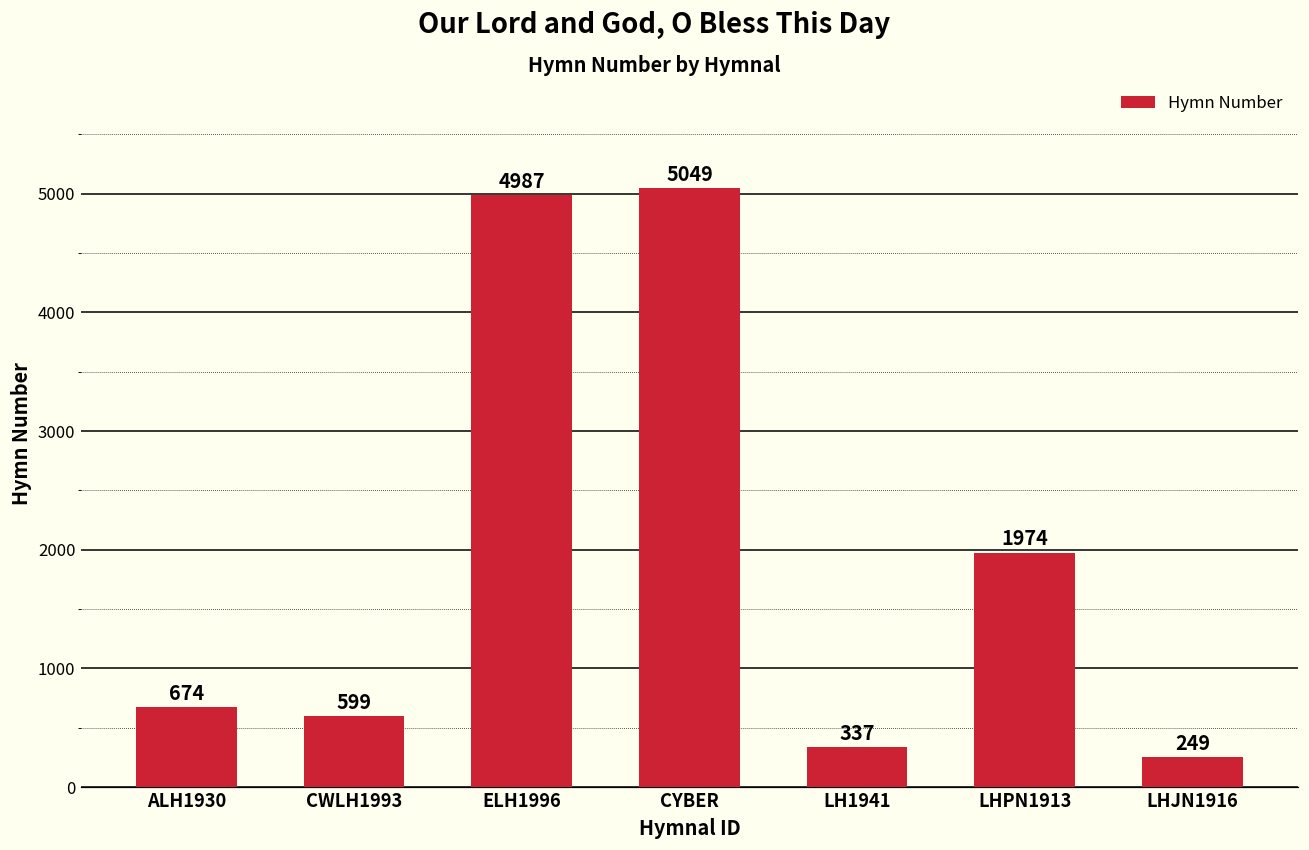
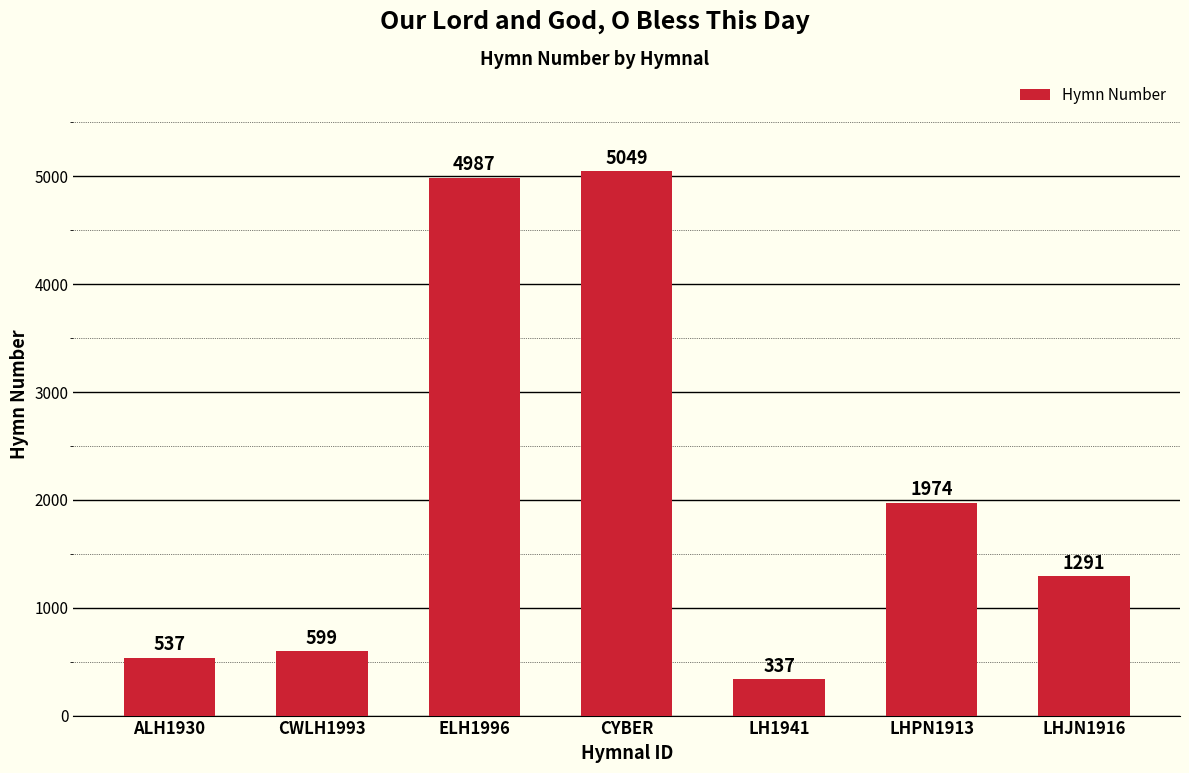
ALH1930: 674 -> 537
LHJN1916: 249 -> 1291
